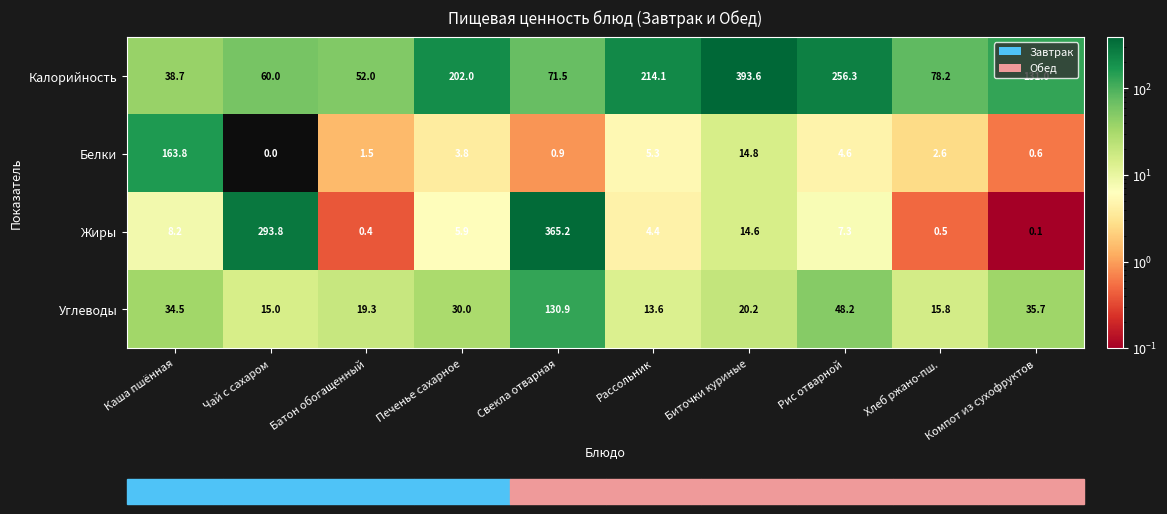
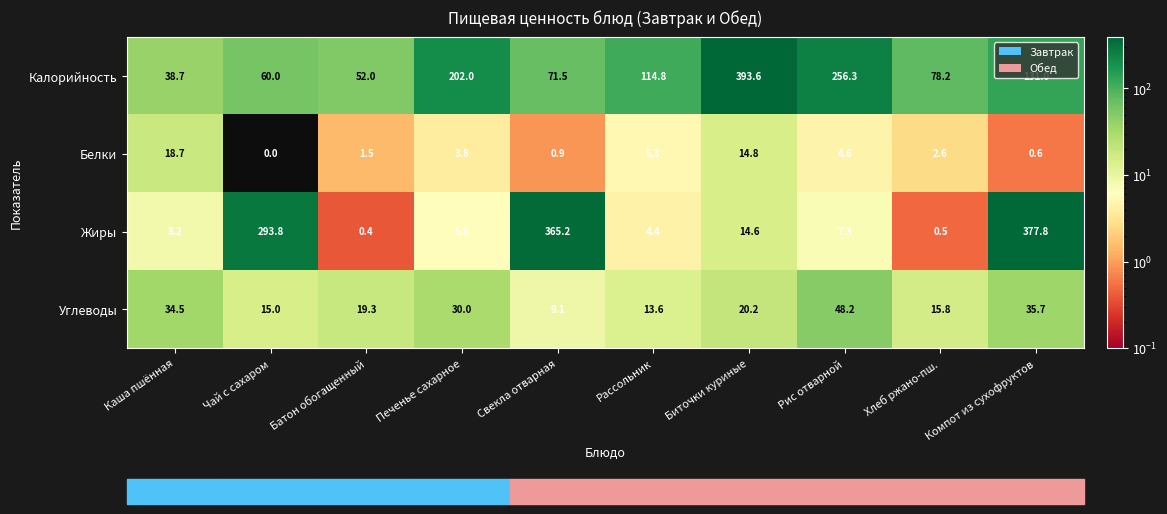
Калорийность, Рассольник: 214.1 -> 114.8
Белки, Каша пшённая: 163.8 -> 18.7
Жиры, Компот из сухофруктов: 0.1 -> 377.8
Углеводы, Свекла отварная: 130.9 -> 9.1
